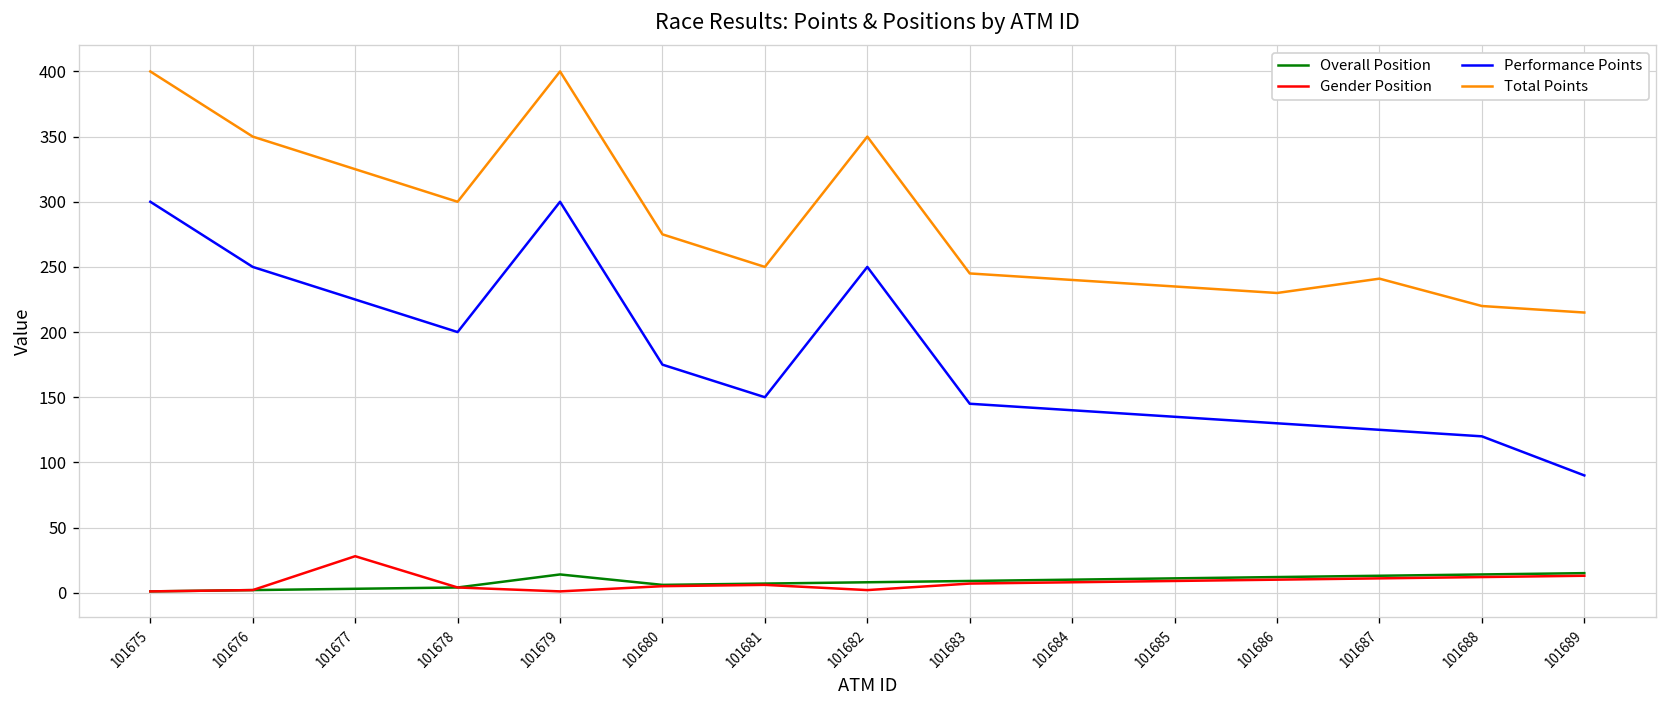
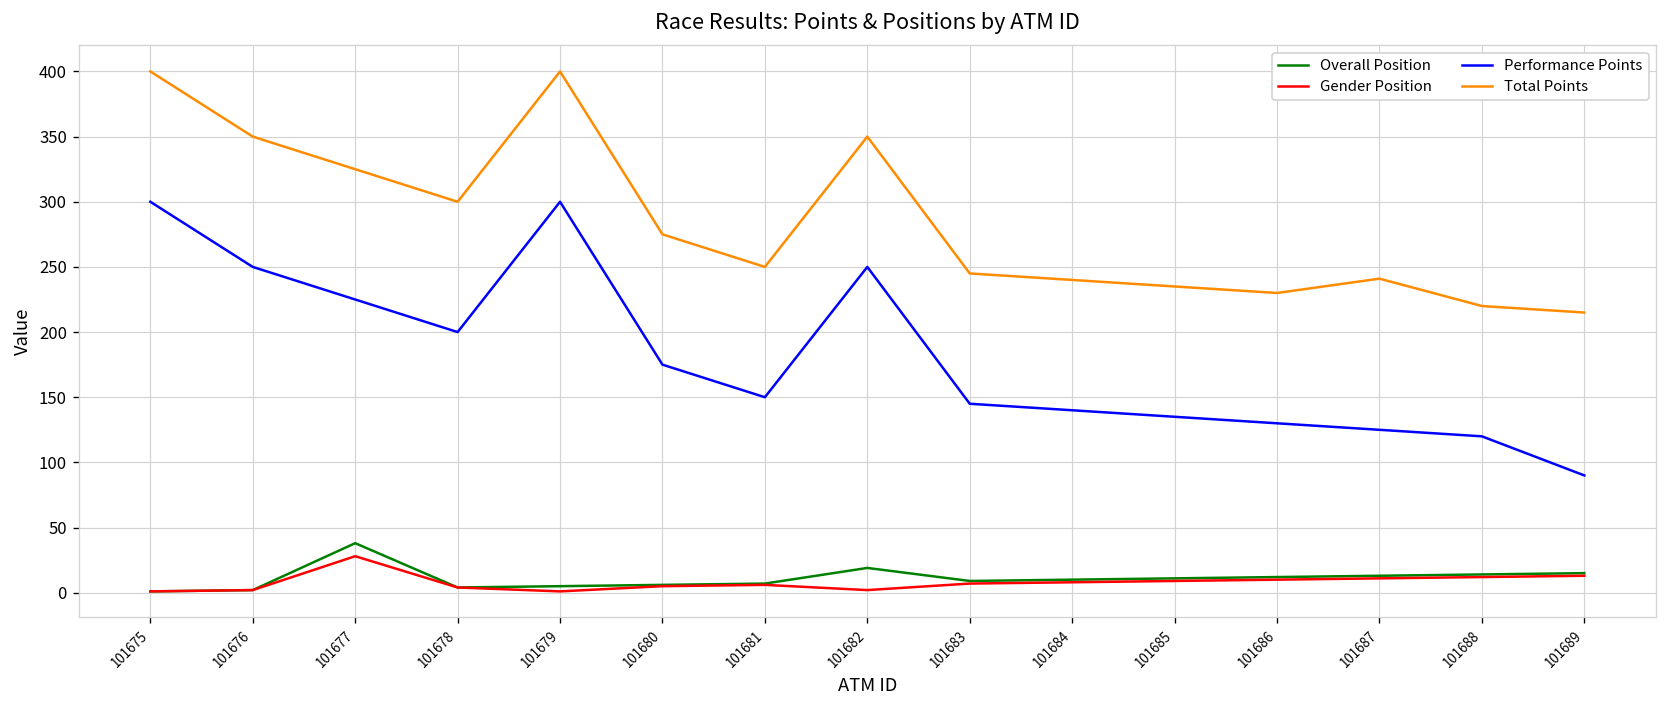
Overall Position, 101677: 3 -> 38
Overall Position, 101679: 14 -> 5
Overall Position, 101682: 8 -> 19
